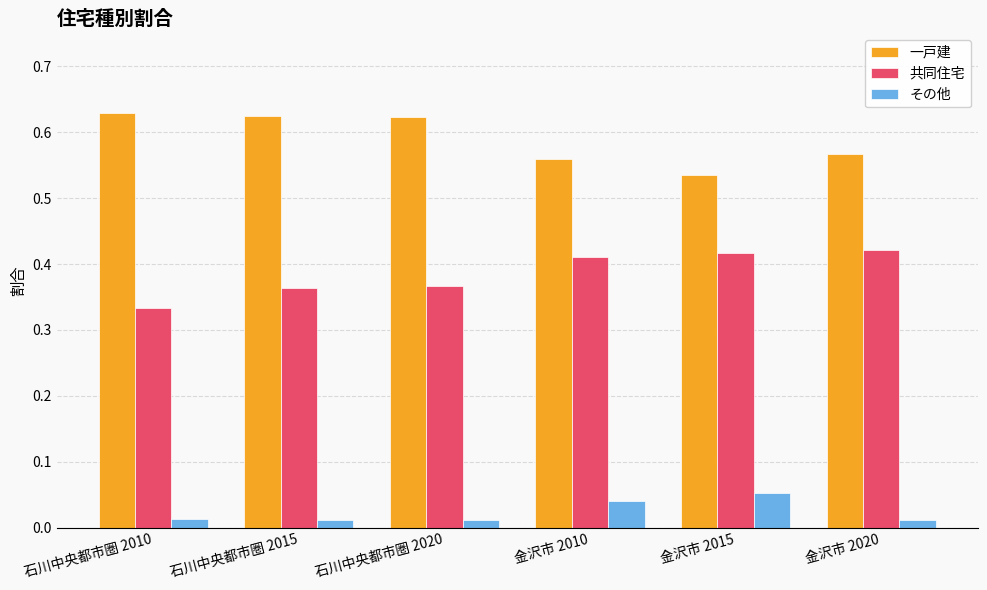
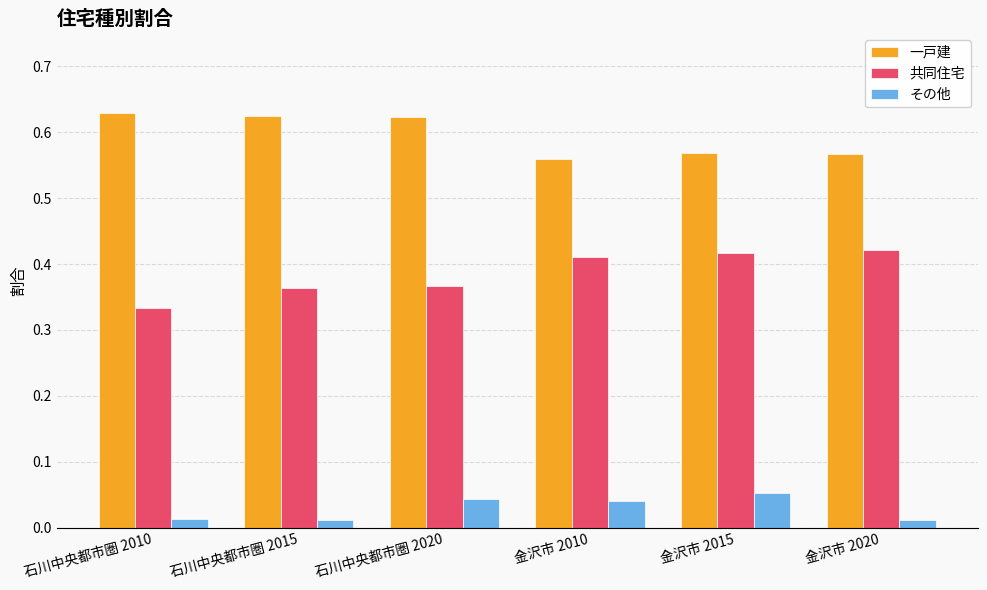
その他, 石川中央都市圏 2020: 0.01 -> 0.04
一戸建, 金沢市 2015: 0.54 -> 0.57
